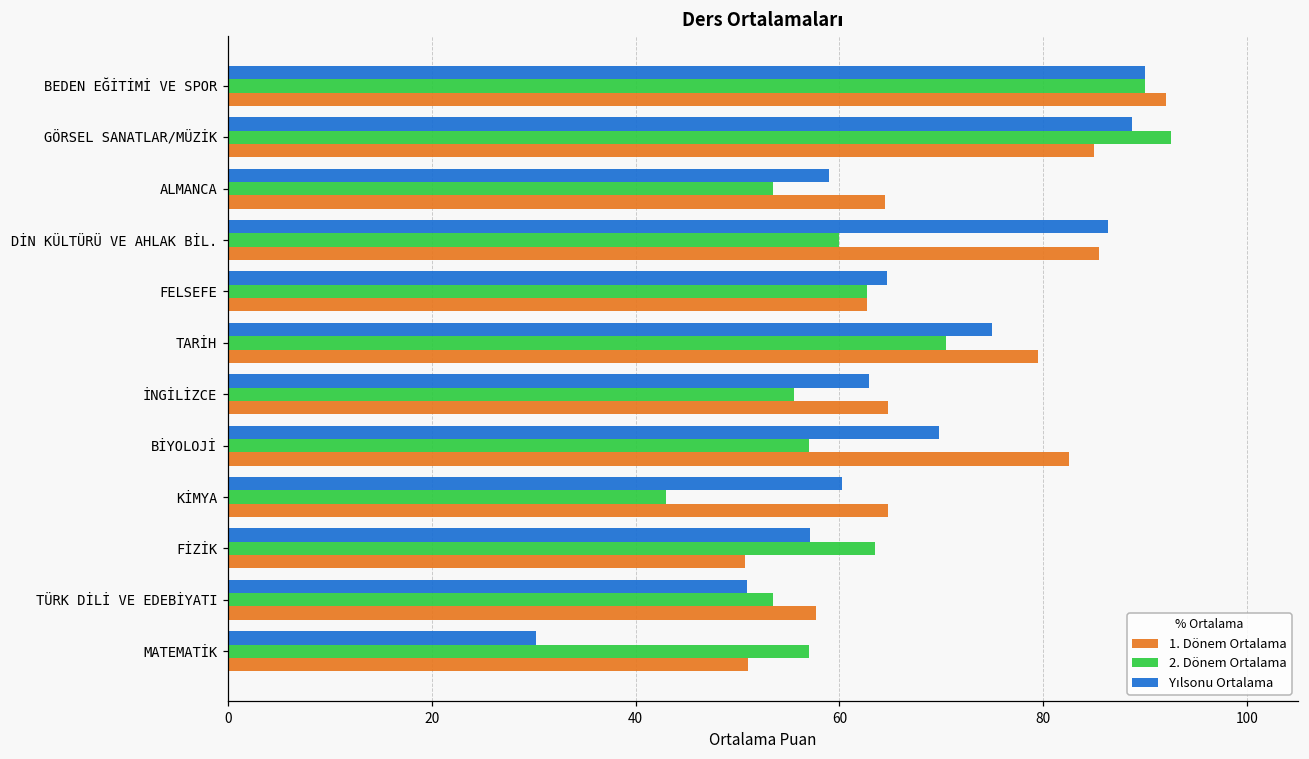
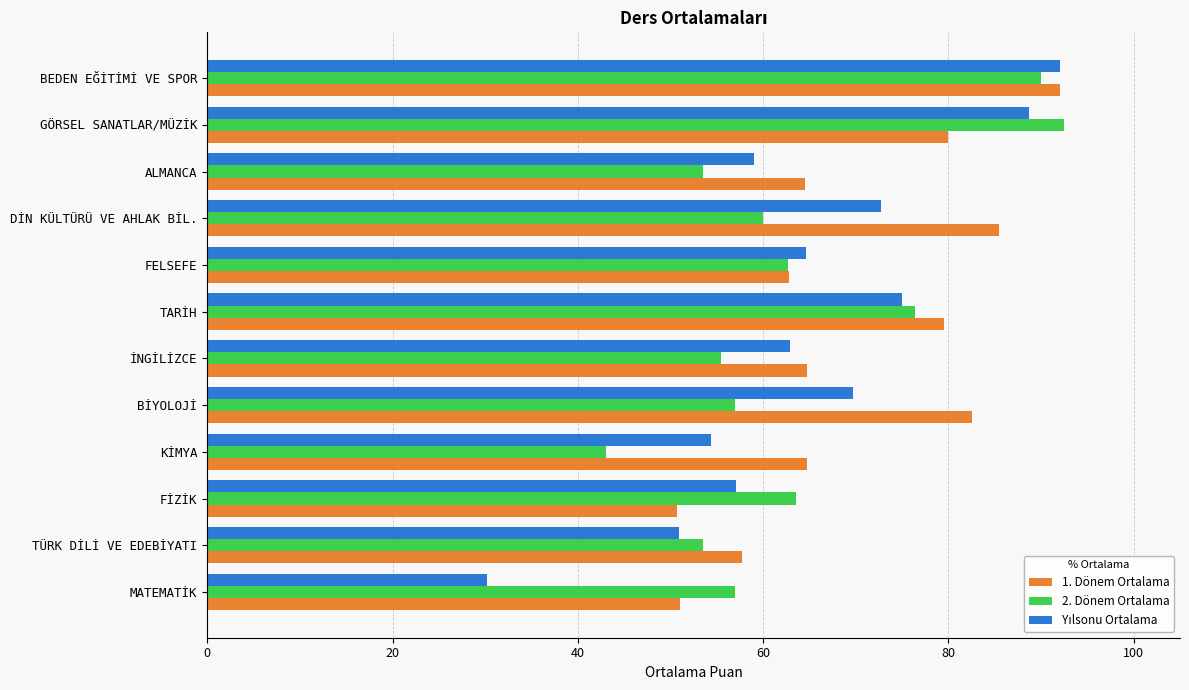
Yılsonu Ortalama, BEDEN EĞİTİMİ VE SPOR: 90 -> 92
1. Dönem Ortalama, GÖRSEL SANATLAR/MÜZİK: 85 -> 80
Yılsonu Ortalama, DİN KÜLTÜRÜ VE AHLAK BİL.: 86 -> 73
2. Dönem Ortalama, TARİH: 71 -> 76
Yılsonu Ortalama, KİMYA: 60 -> 54
